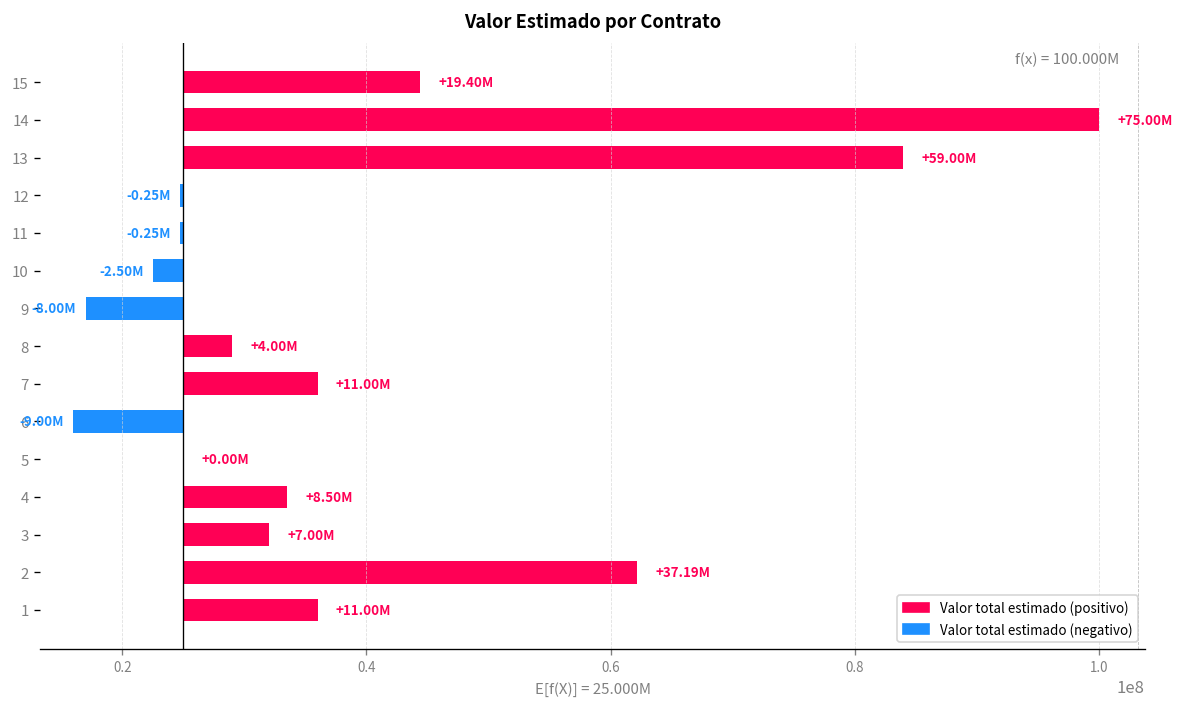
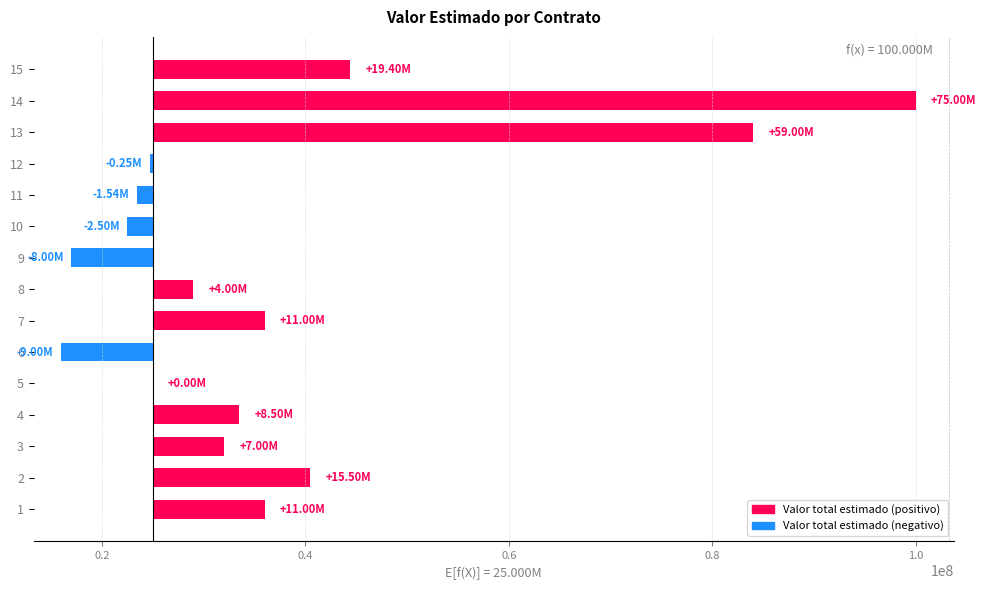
11: -0.25M -> -1.54M
2: +37.19M -> +15.50M
